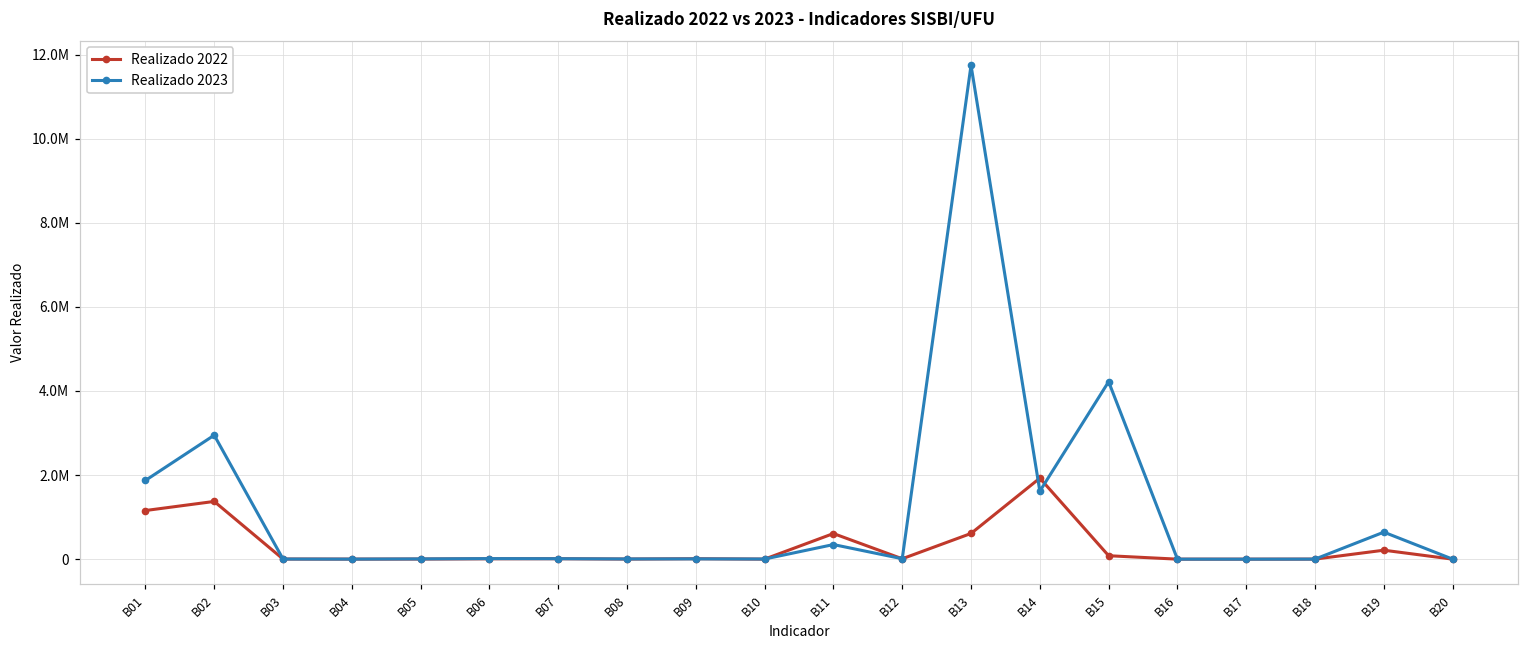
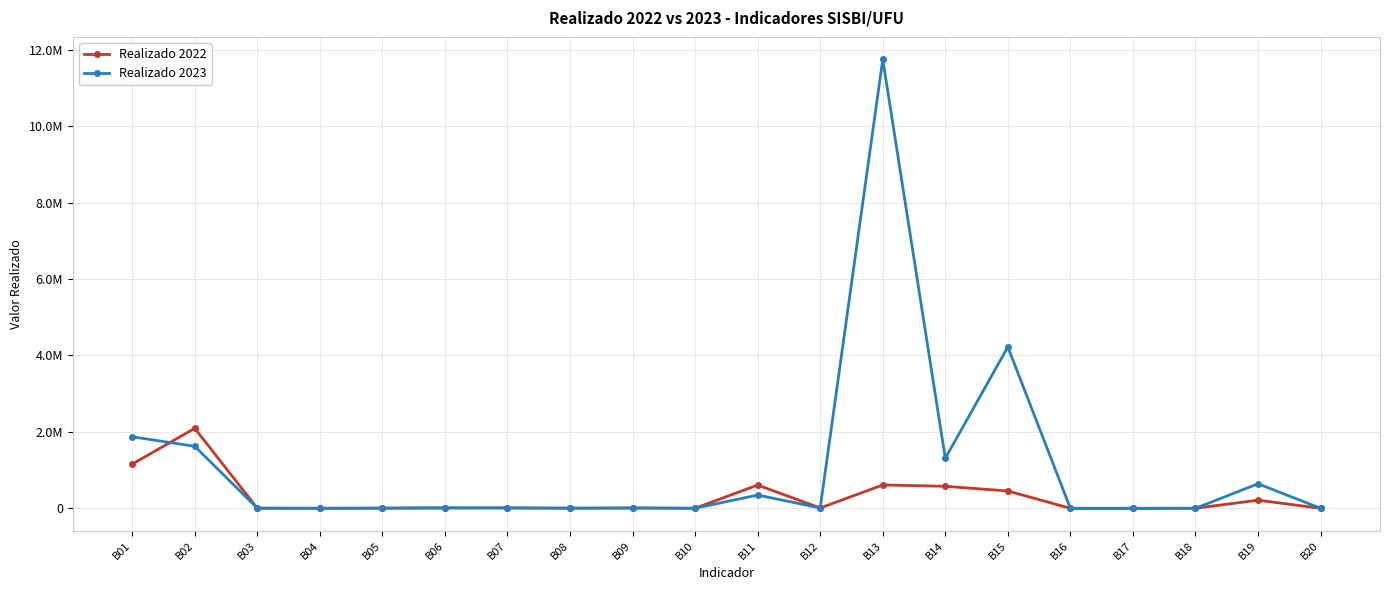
Realizado 2022, B02: 1400000 -> 2100000
Realizado 2023, B02: 2900000 -> 1600000
Realizado 2022, B14: 1900000 -> 600000
Realizado 2023, B14: 1600000 -> 1300000
Realizado 2022, B15: 100000 -> 500000
